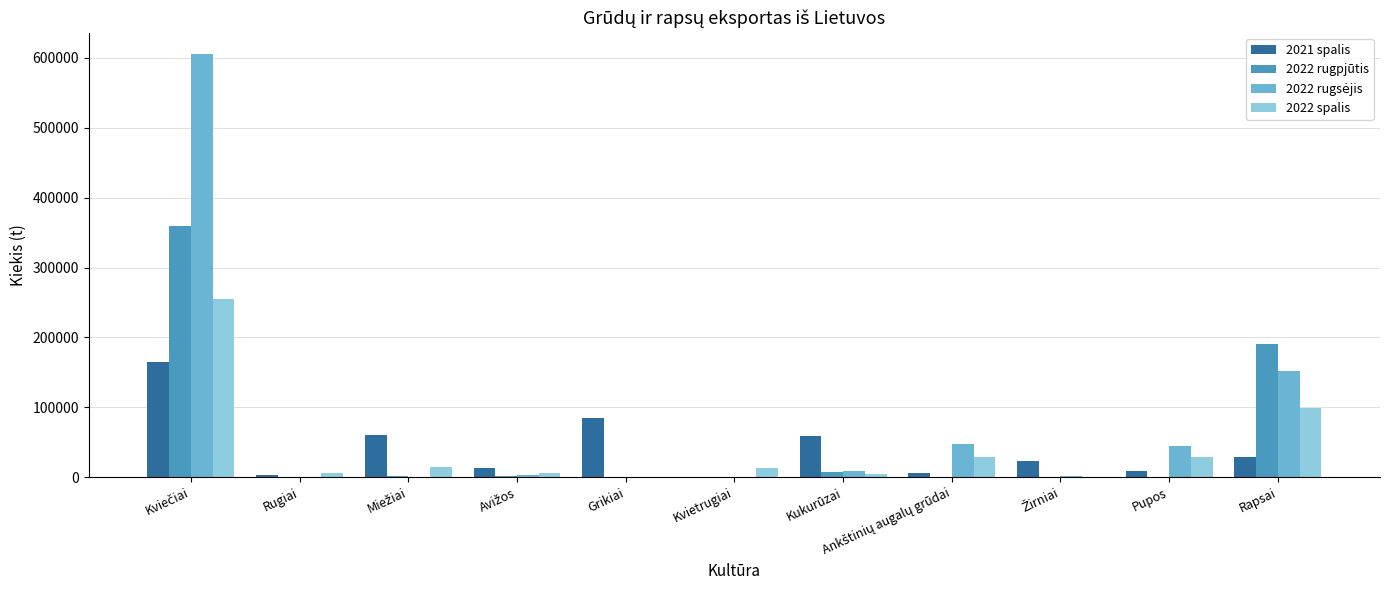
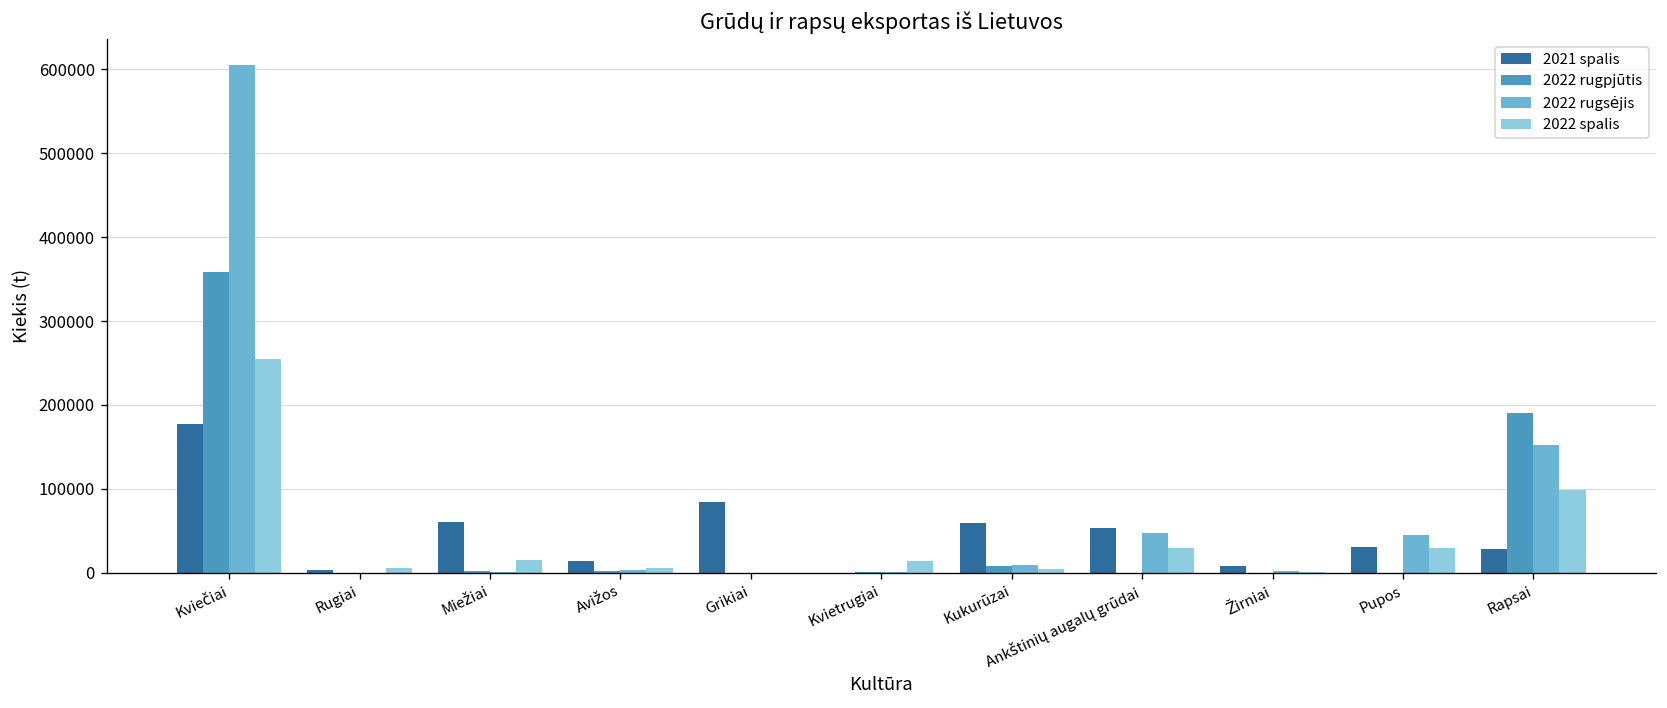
2021 spalis, Kviečiai: 160000 -> 180000
2021 spalis, Ankštinių augalų grūdai: 10000 -> 50000
2021 spalis, Žirniai: 20000 -> 10000
2021 spalis, Pupos: 10000 -> 30000
